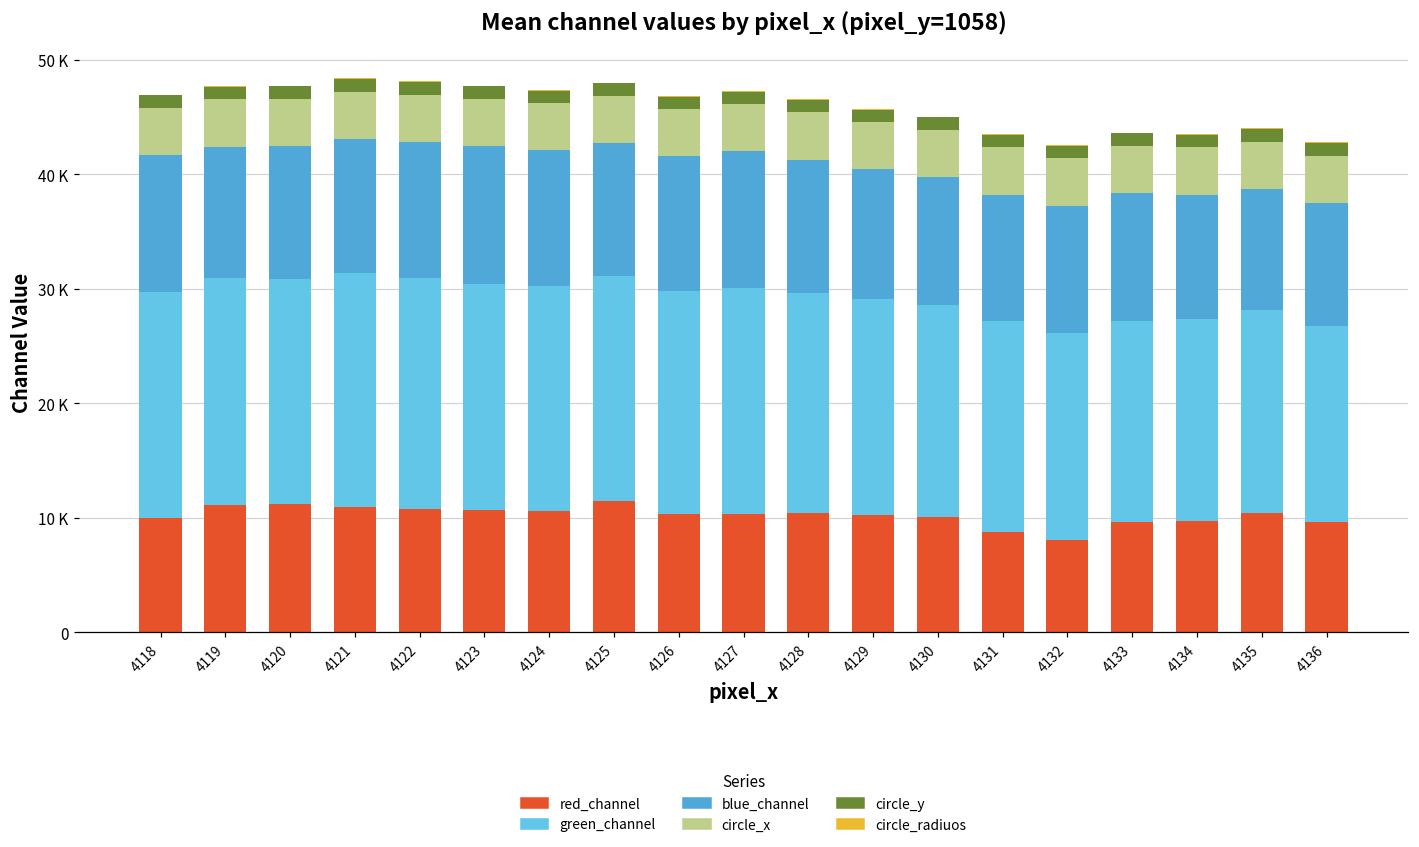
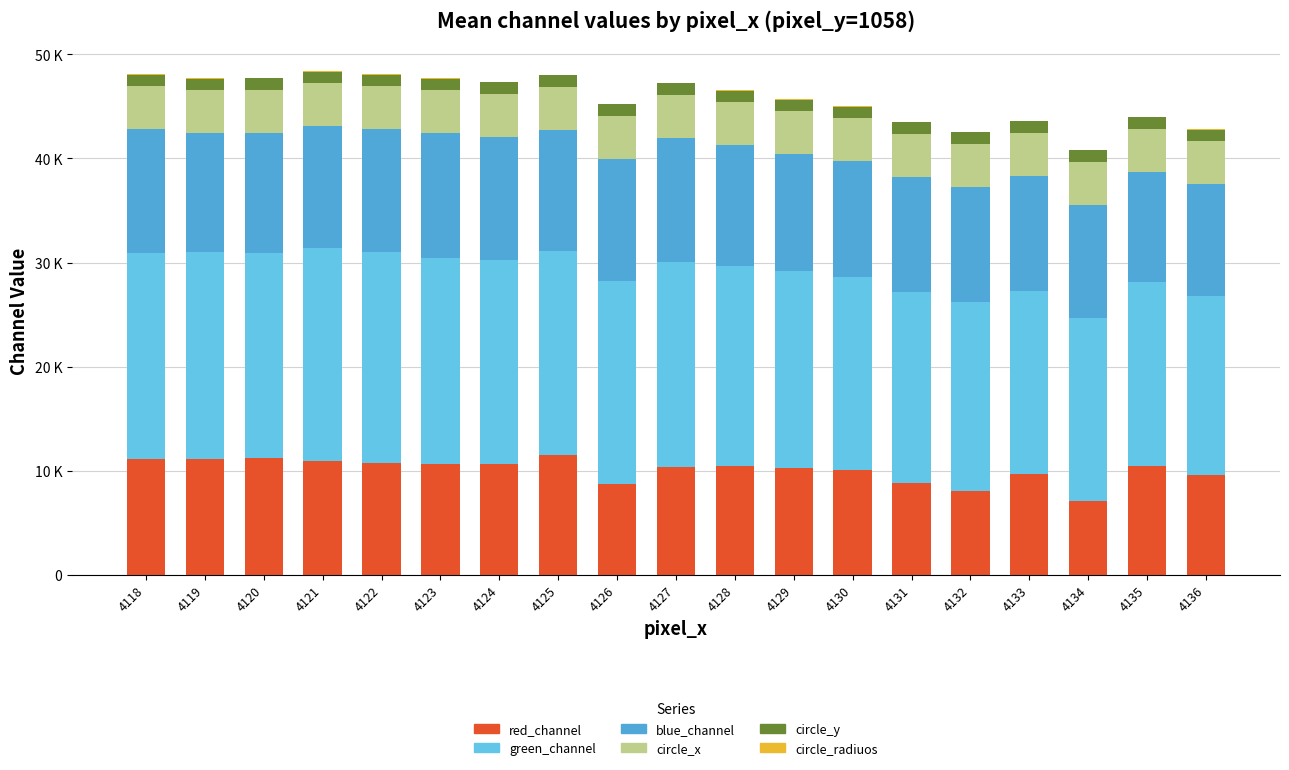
red_channel, 4118: 10000 -> 11100
red_channel, 4126: 10300 -> 8700
red_channel, 4134: 9700 -> 7100
